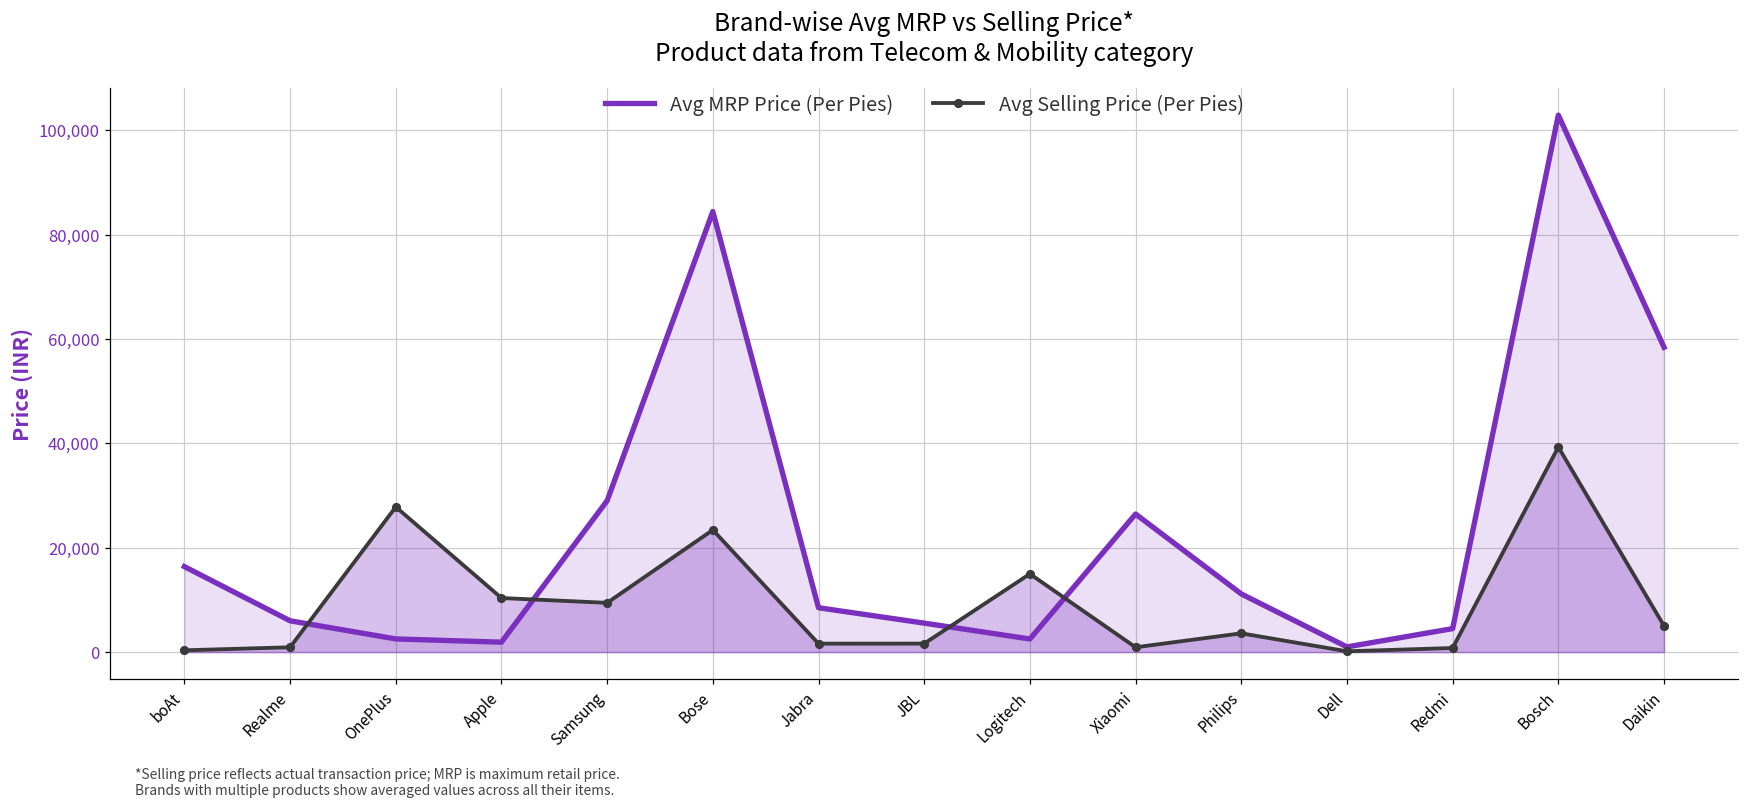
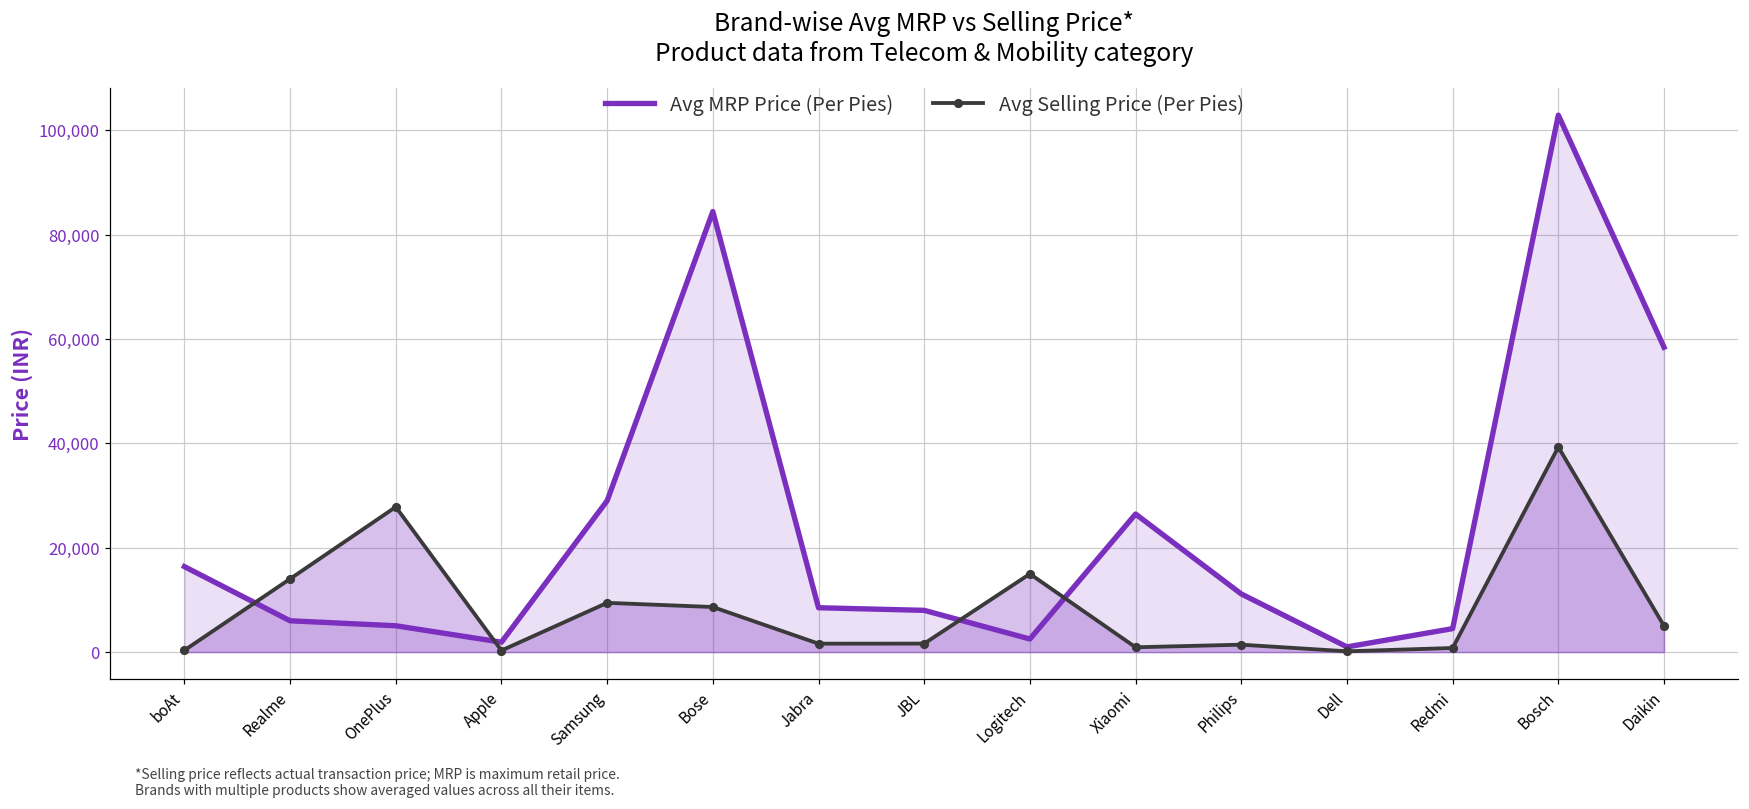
Avg Selling Price (Per Pies), Realme: 1,000 -> 14,000
Avg MRP Price (Per Pies), OnePlus: 3,000 -> 5,000
Avg Selling Price (Per Pies), Apple: 10,000 -> 0
Avg Selling Price (Per Pies), Bose: 23,000 -> 9,000
Avg MRP Price (Per Pies), JBL: 6,000 -> 8,000
Avg Selling Price (Per Pies), Philips: 4,000 -> 1,000
